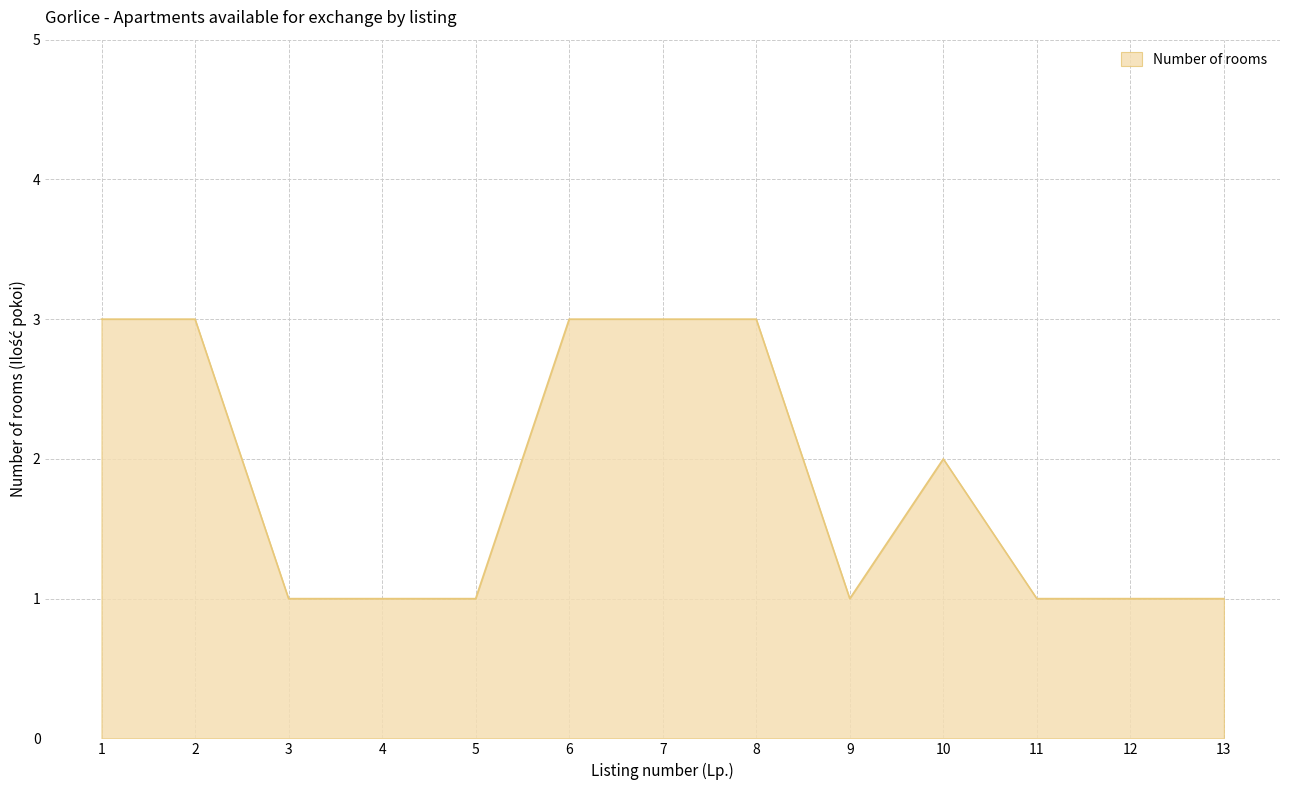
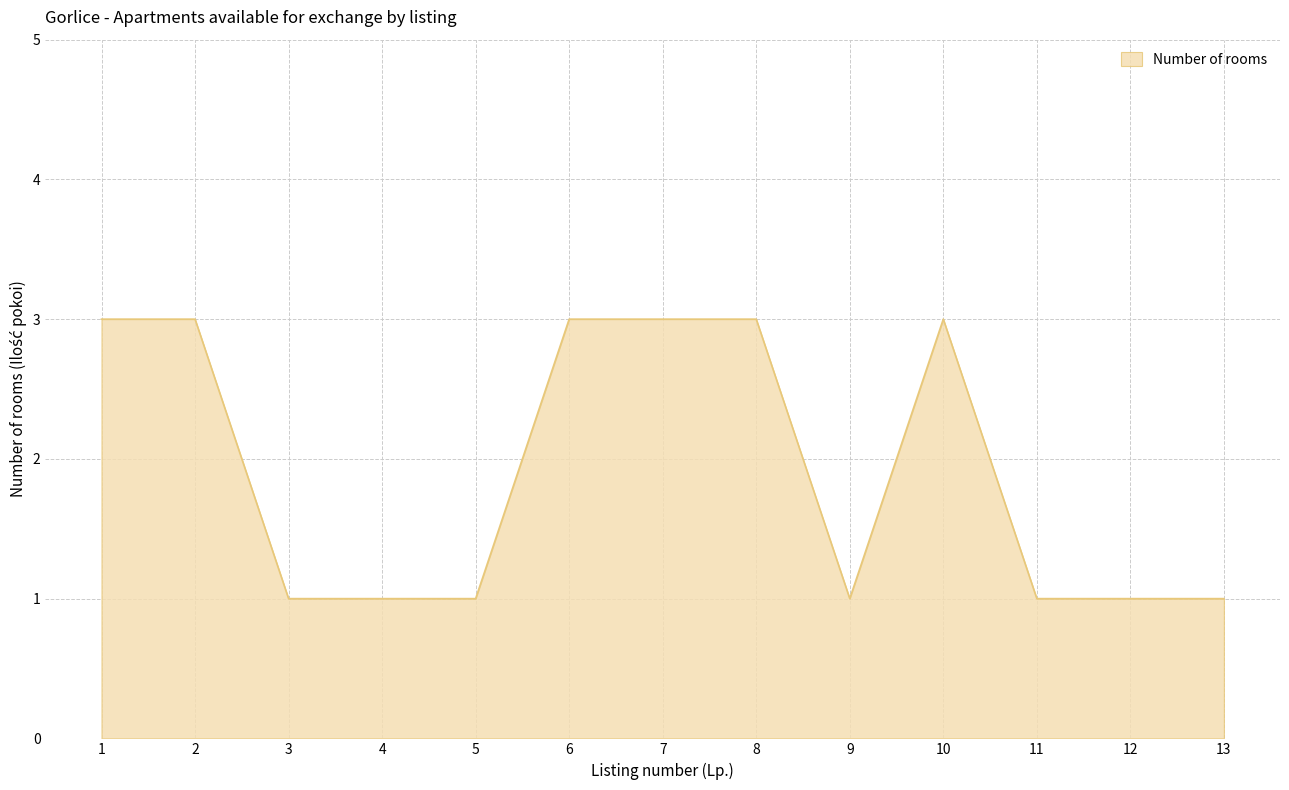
10: 2 -> 3
